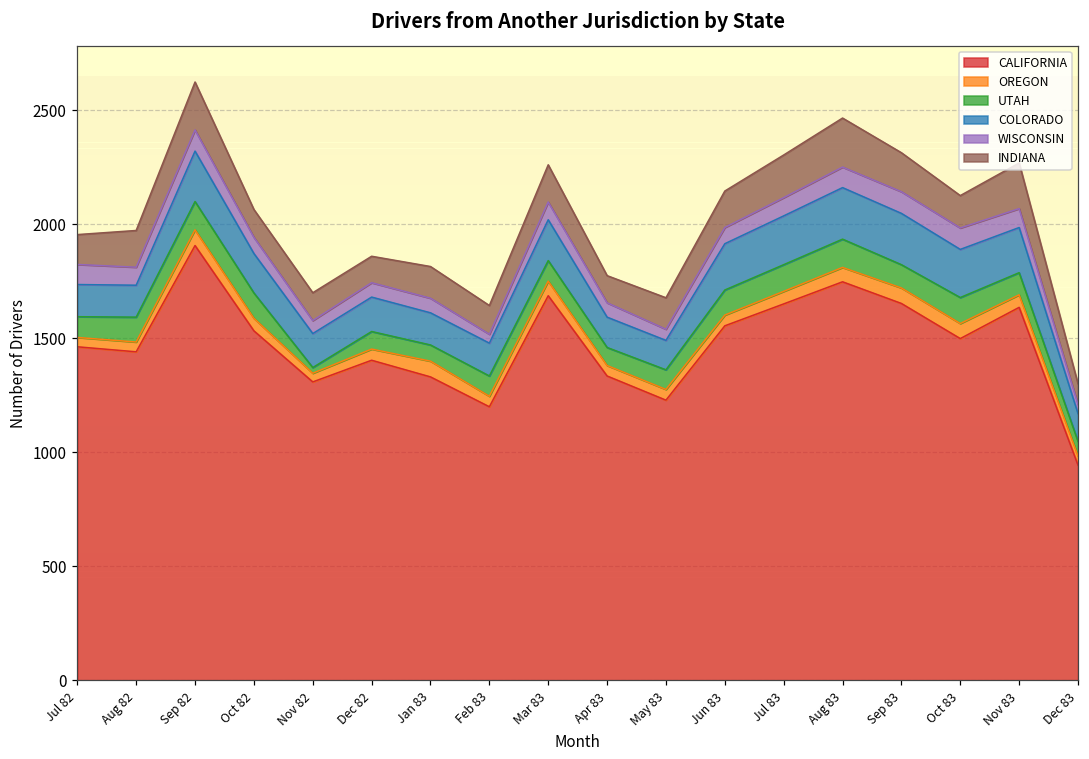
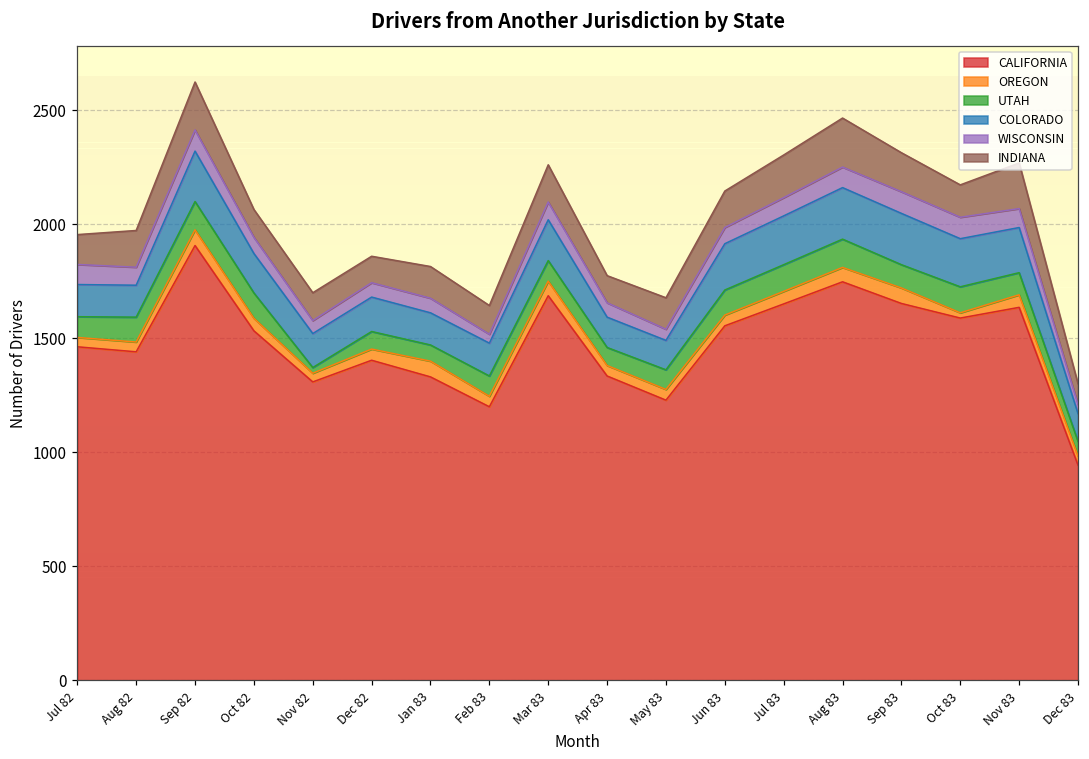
CALIFORNIA, Oct 83: 1500 -> 1590
OREGON, Oct 83: 70 -> 20
